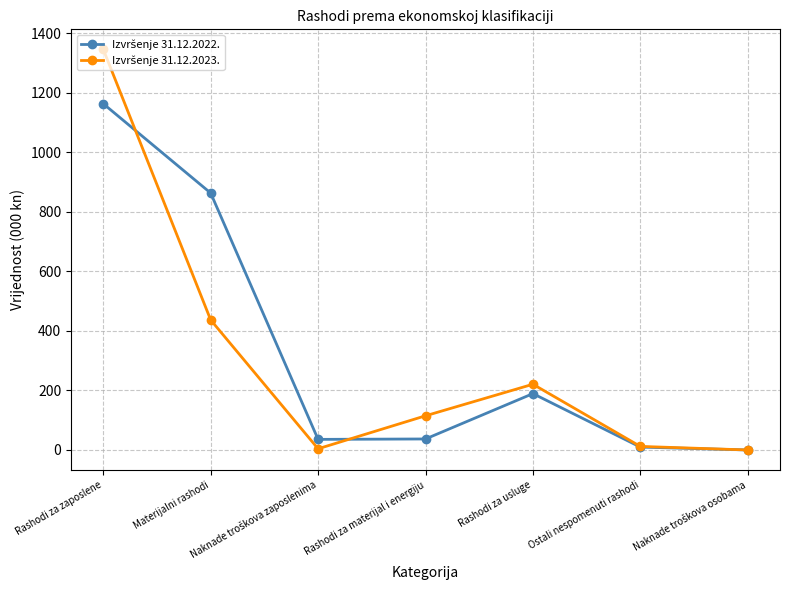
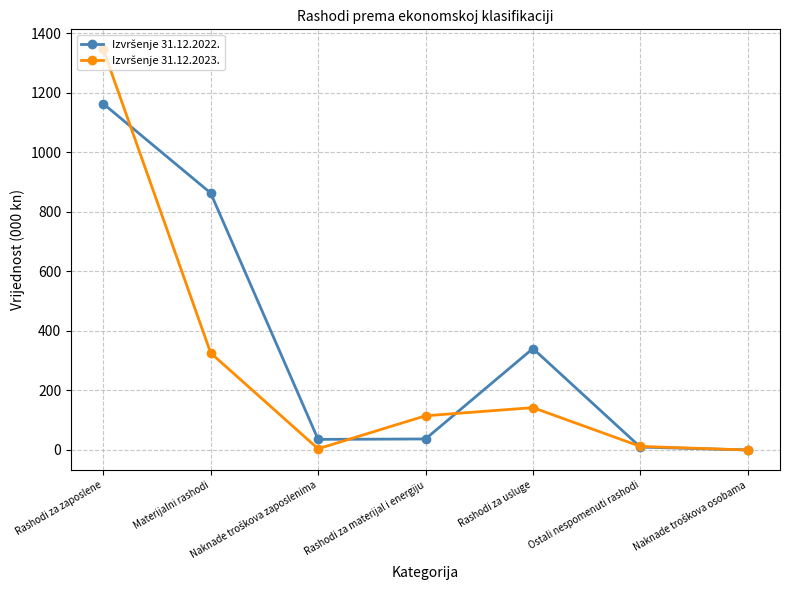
Izvršenje 31.12.2023., Materijalni rashodi: 440 -> 330
Izvršenje 31.12.2022., Rashodi za usluge: 190 -> 340
Izvršenje 31.12.2023., Rashodi za usluge: 220 -> 140
